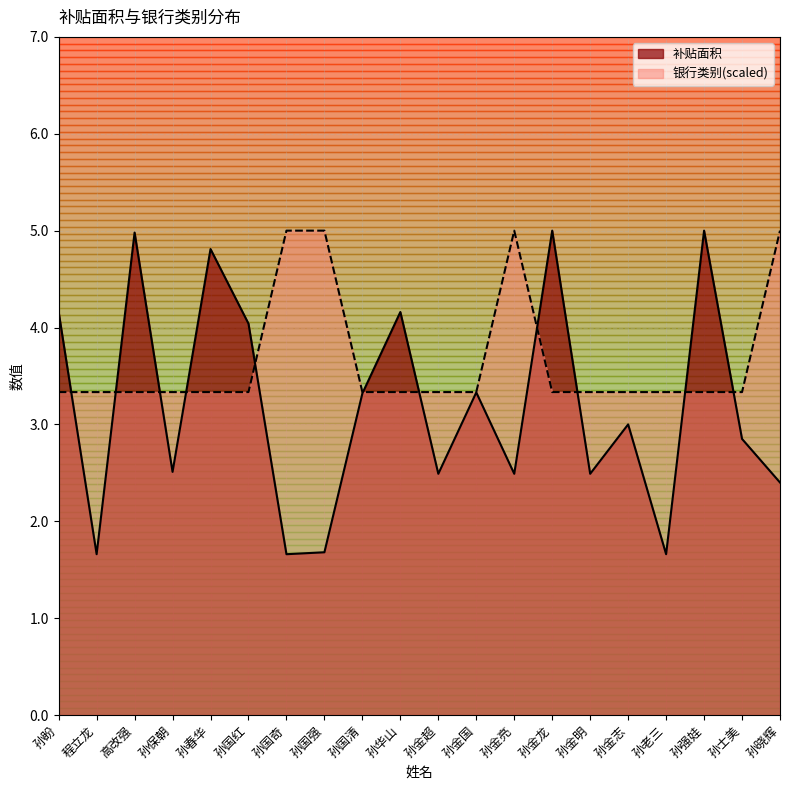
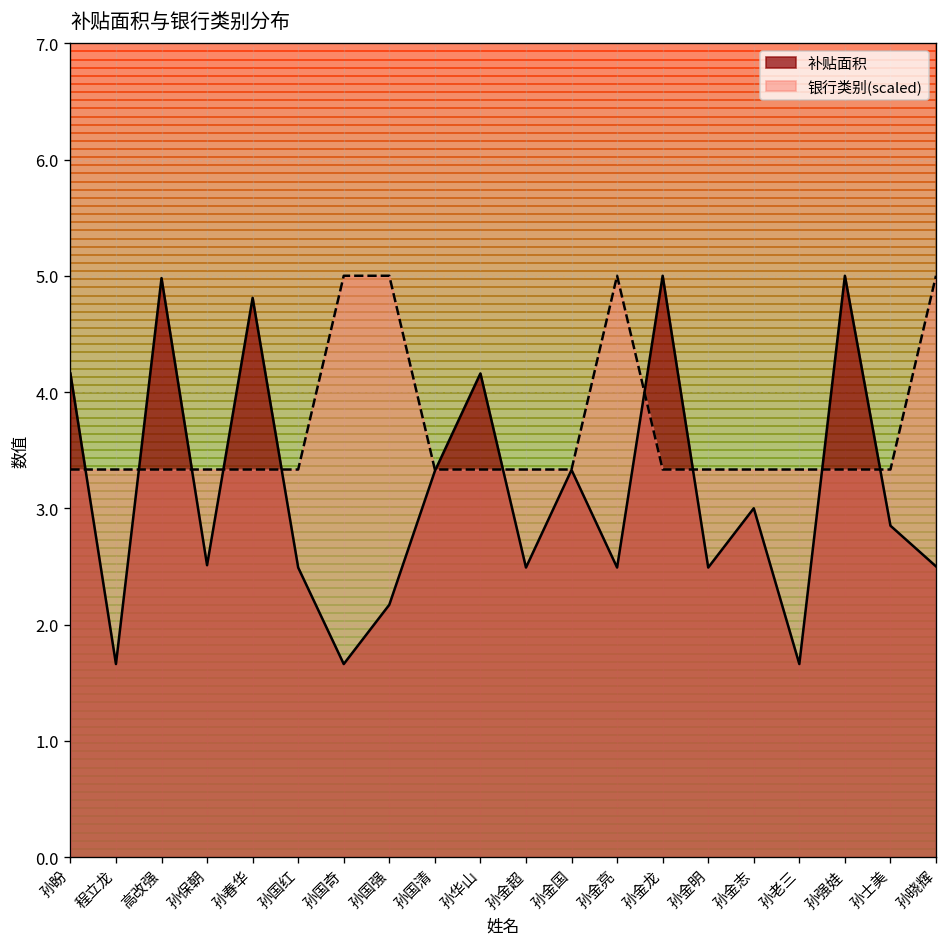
补贴面积, 孙国红: 4.0 -> 2.5
补贴面积, 孙国强: 1.7 -> 2.2
补贴面积, 孙晓辉: 2.4 -> 2.5
